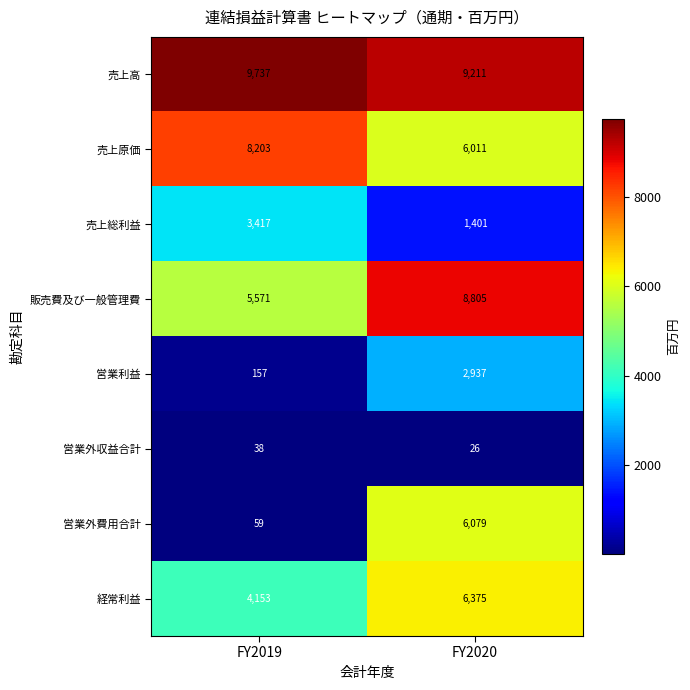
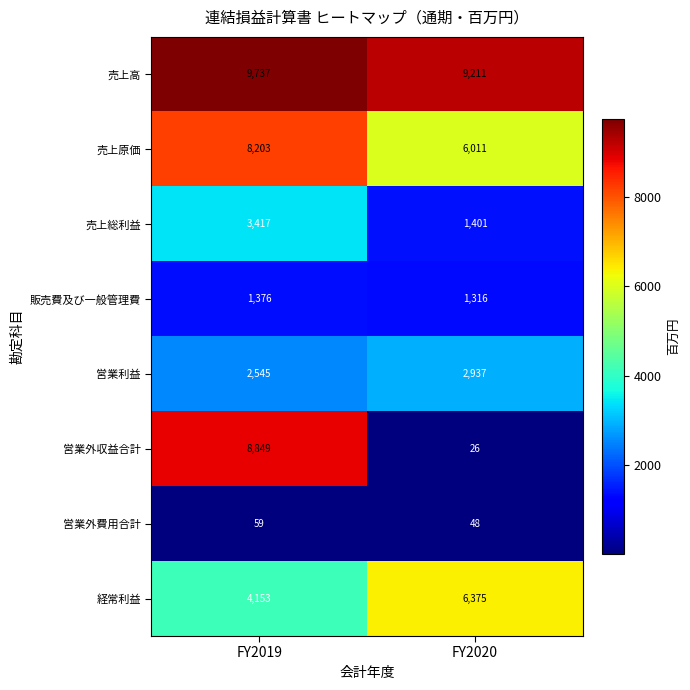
販売費及び一般管理費, FY2019: 5,571 -> 1,376
販売費及び一般管理費, FY2020: 8,805 -> 1,316
営業利益, FY2019: 157 -> 2,545
営業外収益合計, FY2019: 38 -> 8,849
営業外費用合計, FY2020: 6,079 -> 48
